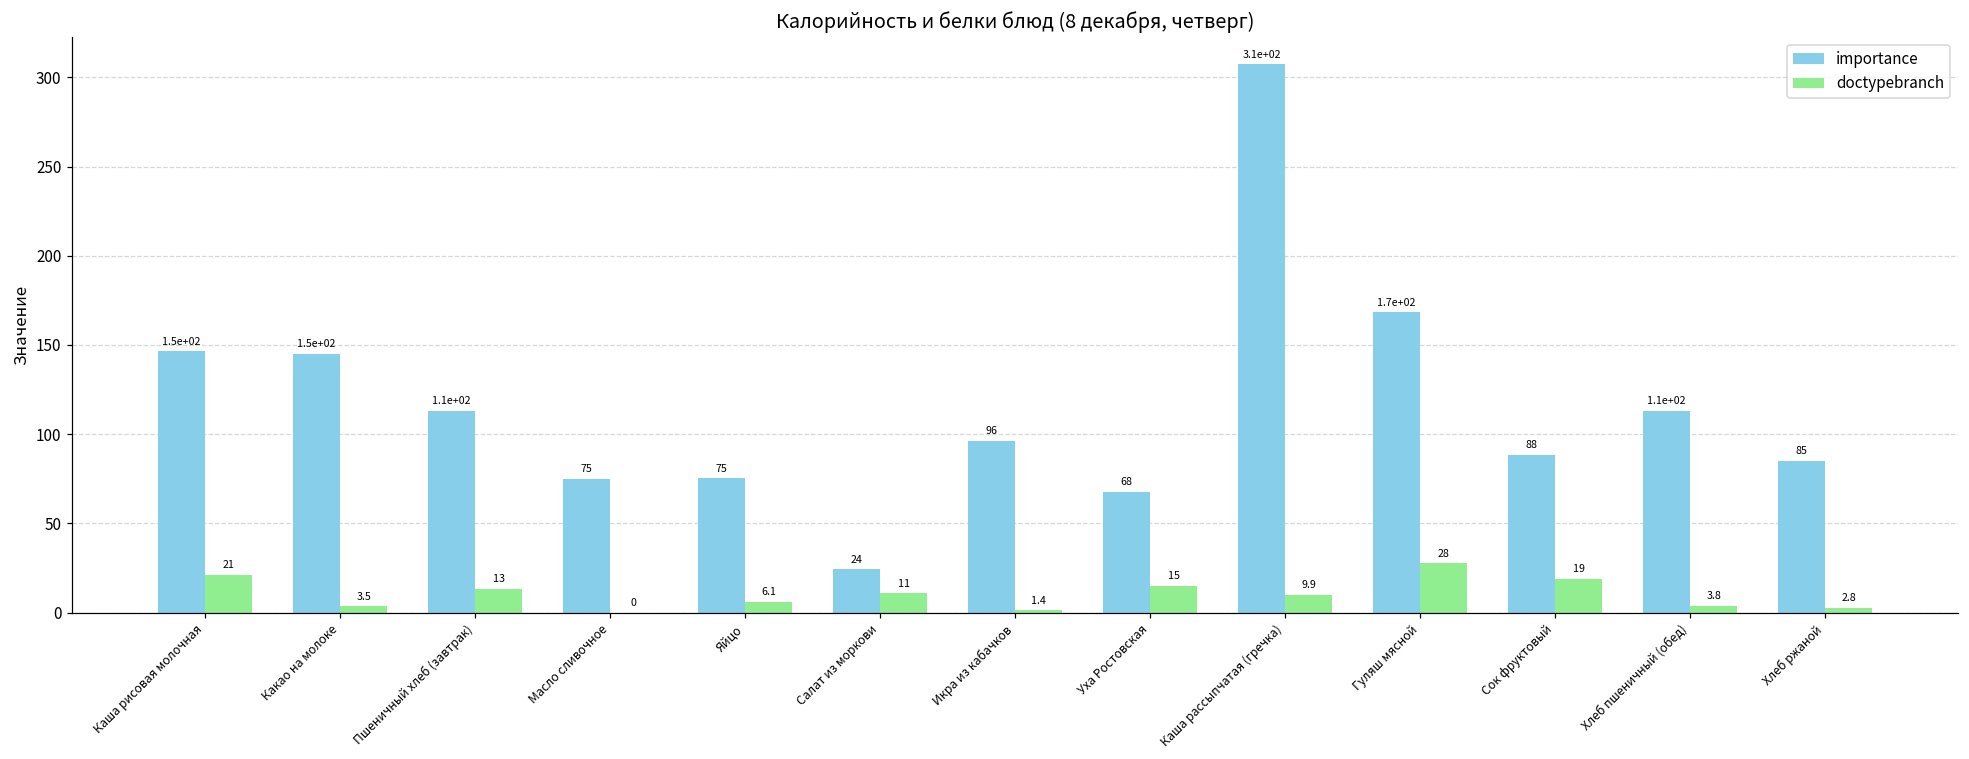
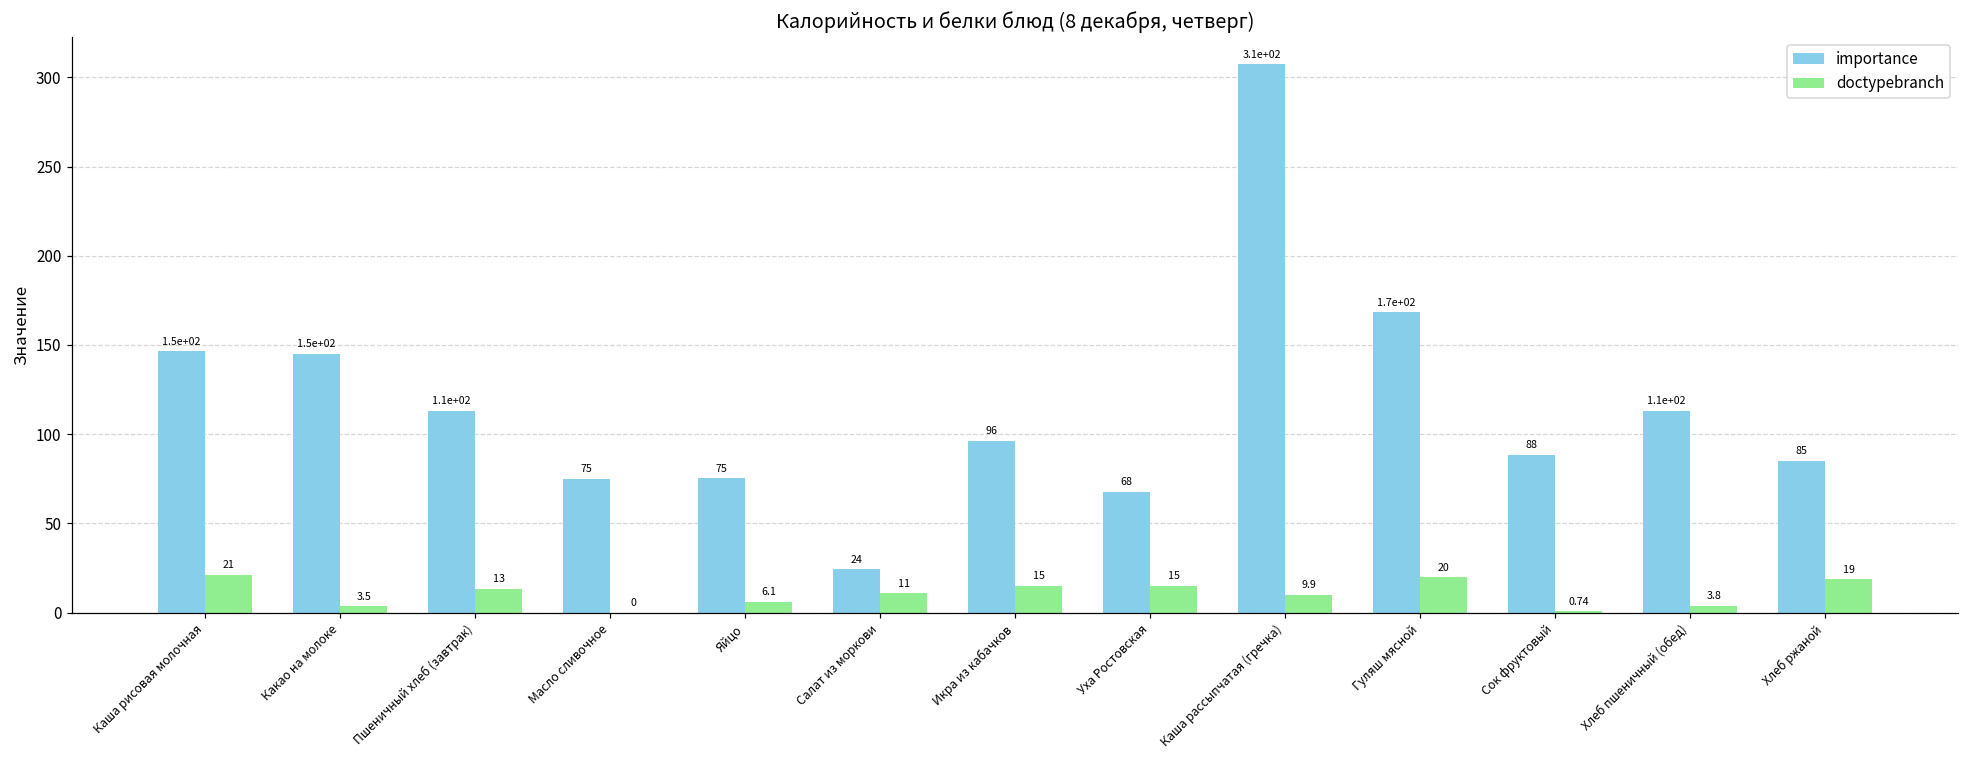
doctypebranch, Икра из кабачков: 1.4 -> 15
doctypebranch, Гуляш мясной: 28 -> 20
doctypebranch, Сок фруктовый: 19 -> 0.74
doctypebranch, Хлеб ржаной: 2.8 -> 19
